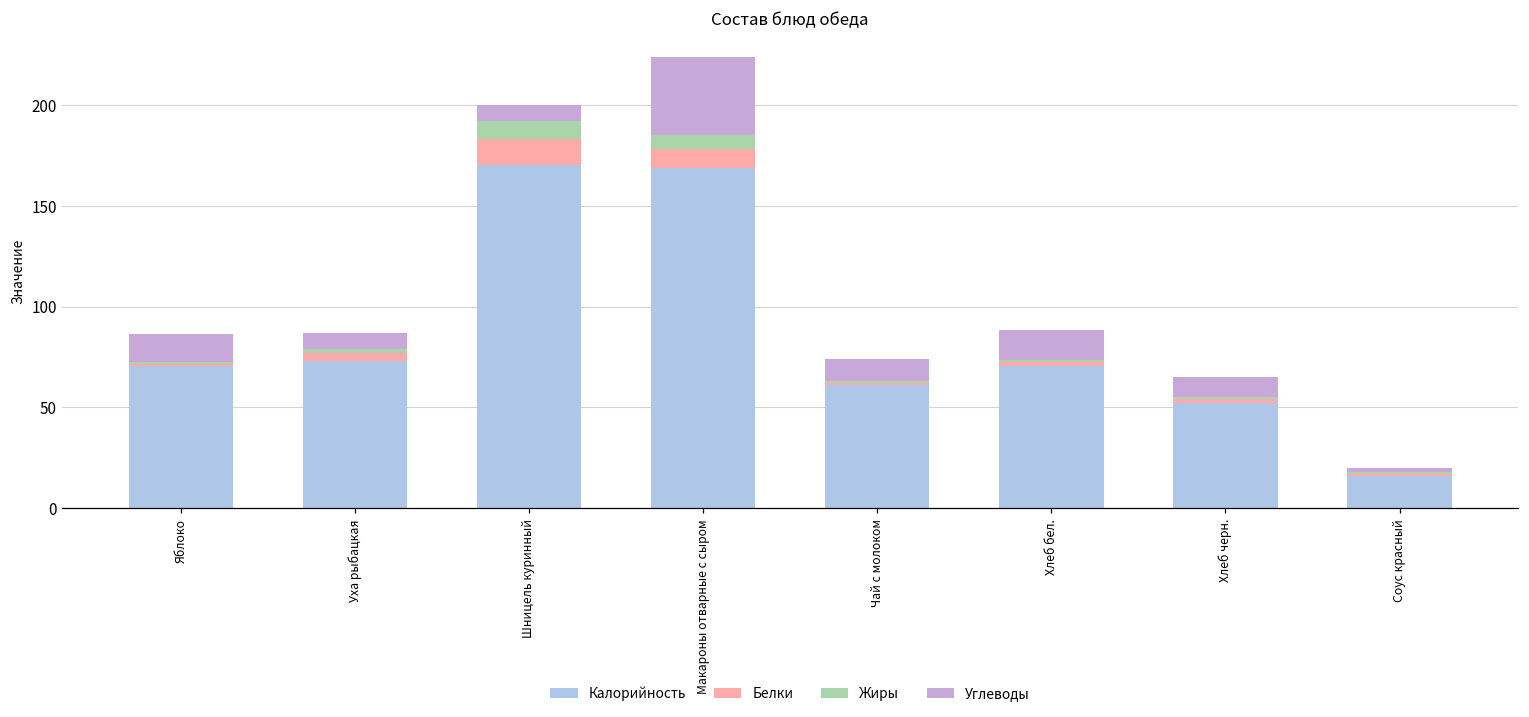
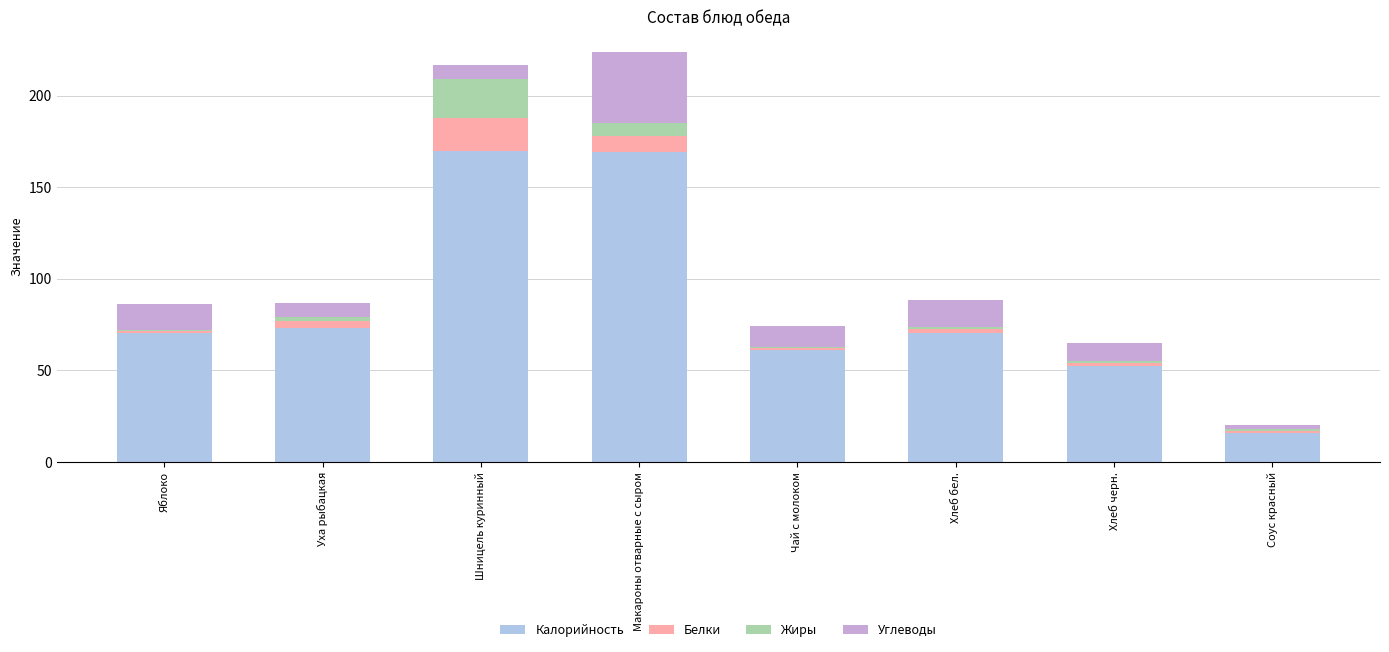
Белки, Шницель куринный: 13 -> 18
Жиры, Шницель куринный: 9 -> 21
